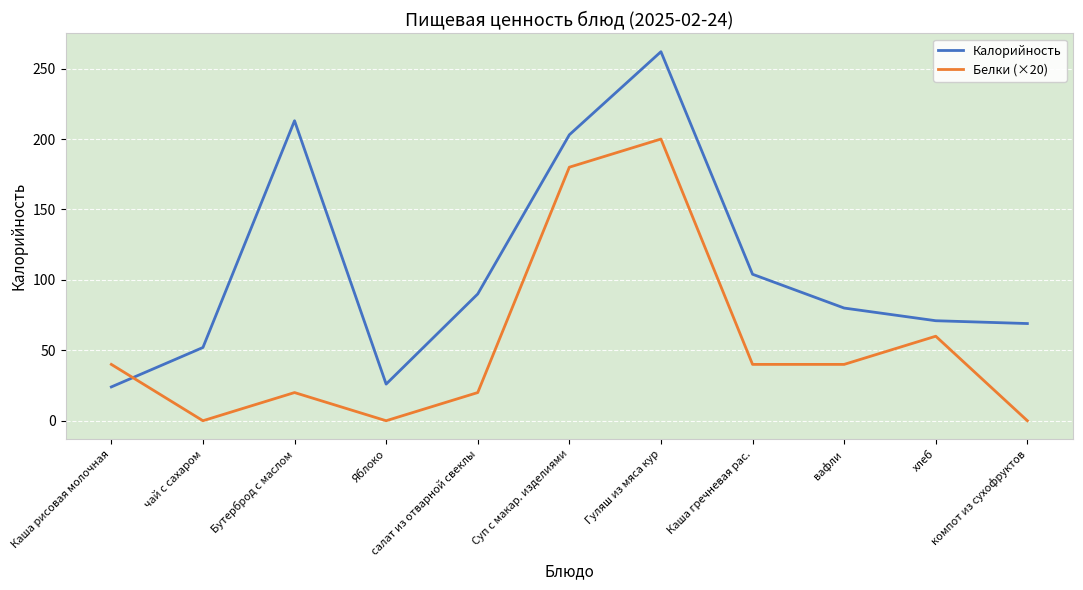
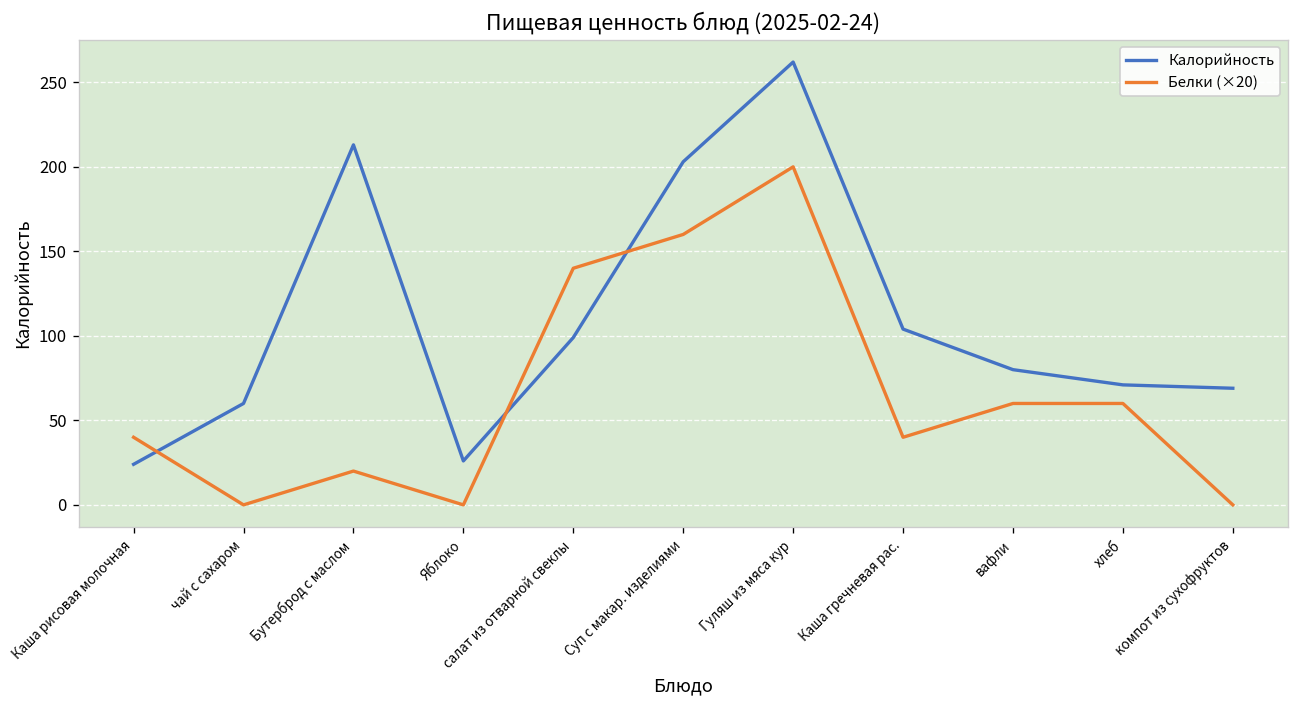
Калорийность, чай с сахаром: 52 -> 60
Калорийность, салат из отварной свеклы: 90 -> 99
Белки (×20), салат из отварной свеклы: 20 -> 140
Белки (×20), Суп с макар. изделиями: 180 -> 160
Белки (×20), вафли: 40 -> 60
